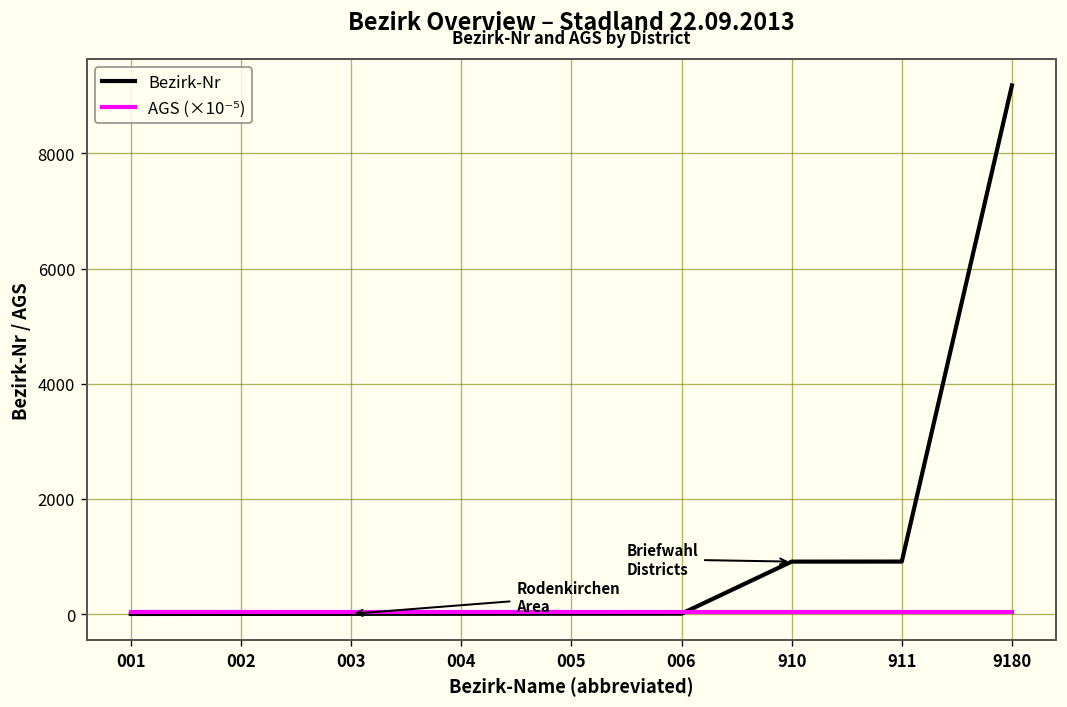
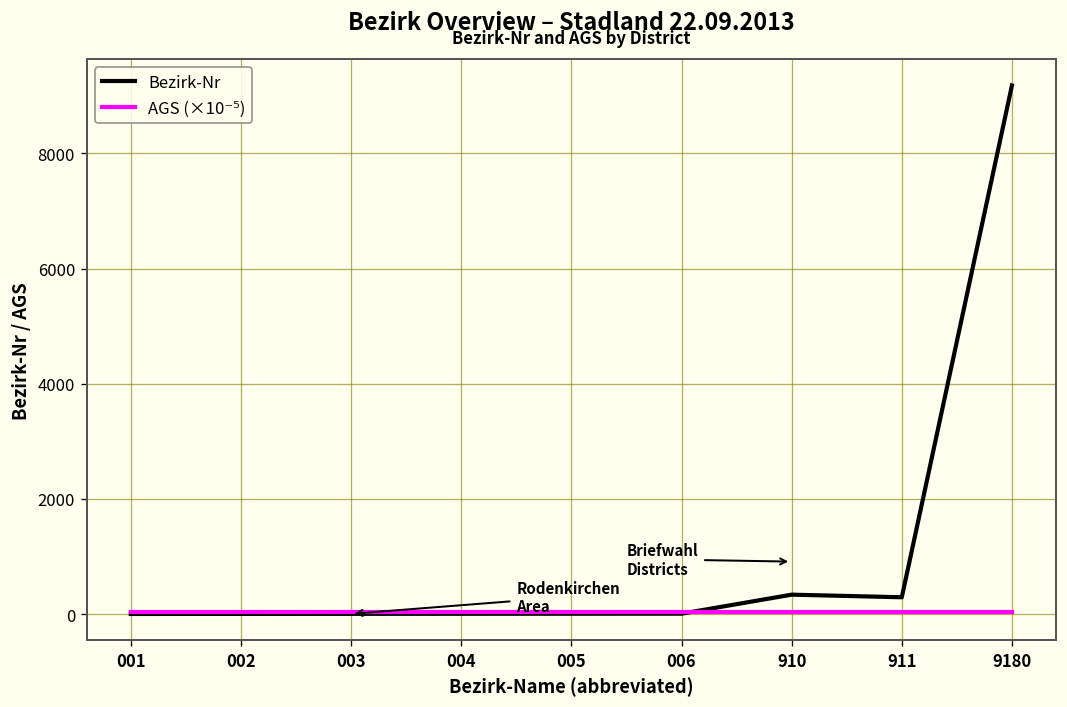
Bezirk-Nr, 910: 900 -> 300
Bezirk-Nr, 911: 900 -> 300
